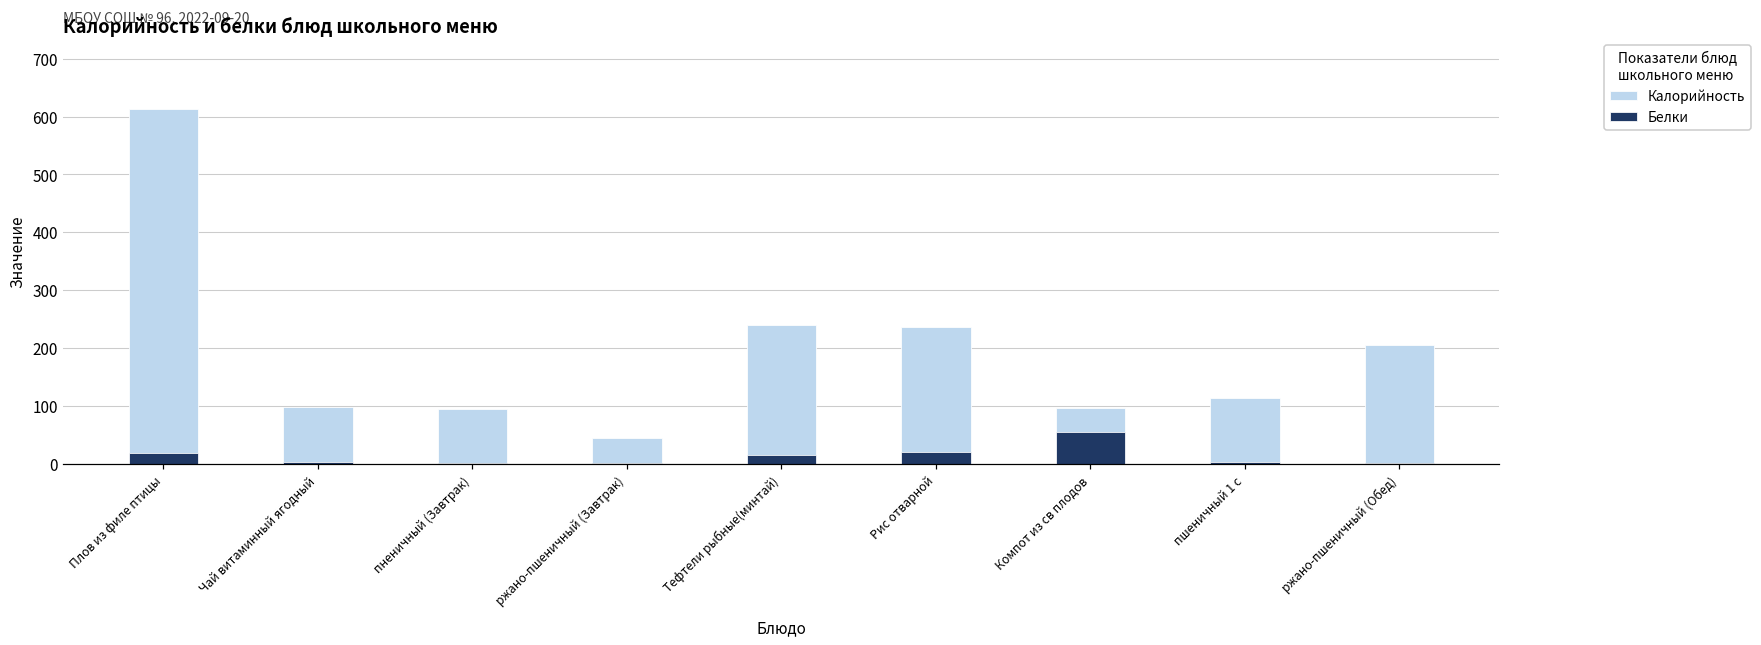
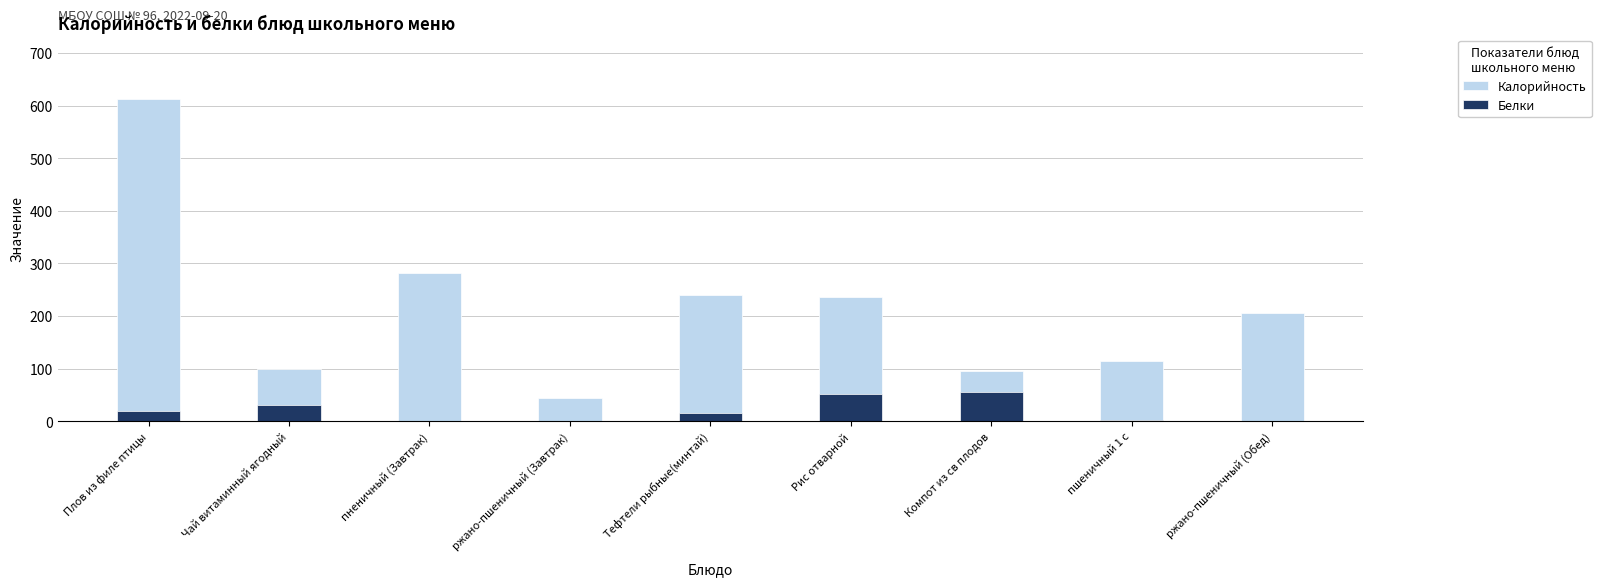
Белки, Чай витаминный ягодный: 0 -> 30
Калорийность, пненичный (Завтрак): 90 -> 280
Белки, Рис отварной: 20 -> 50
